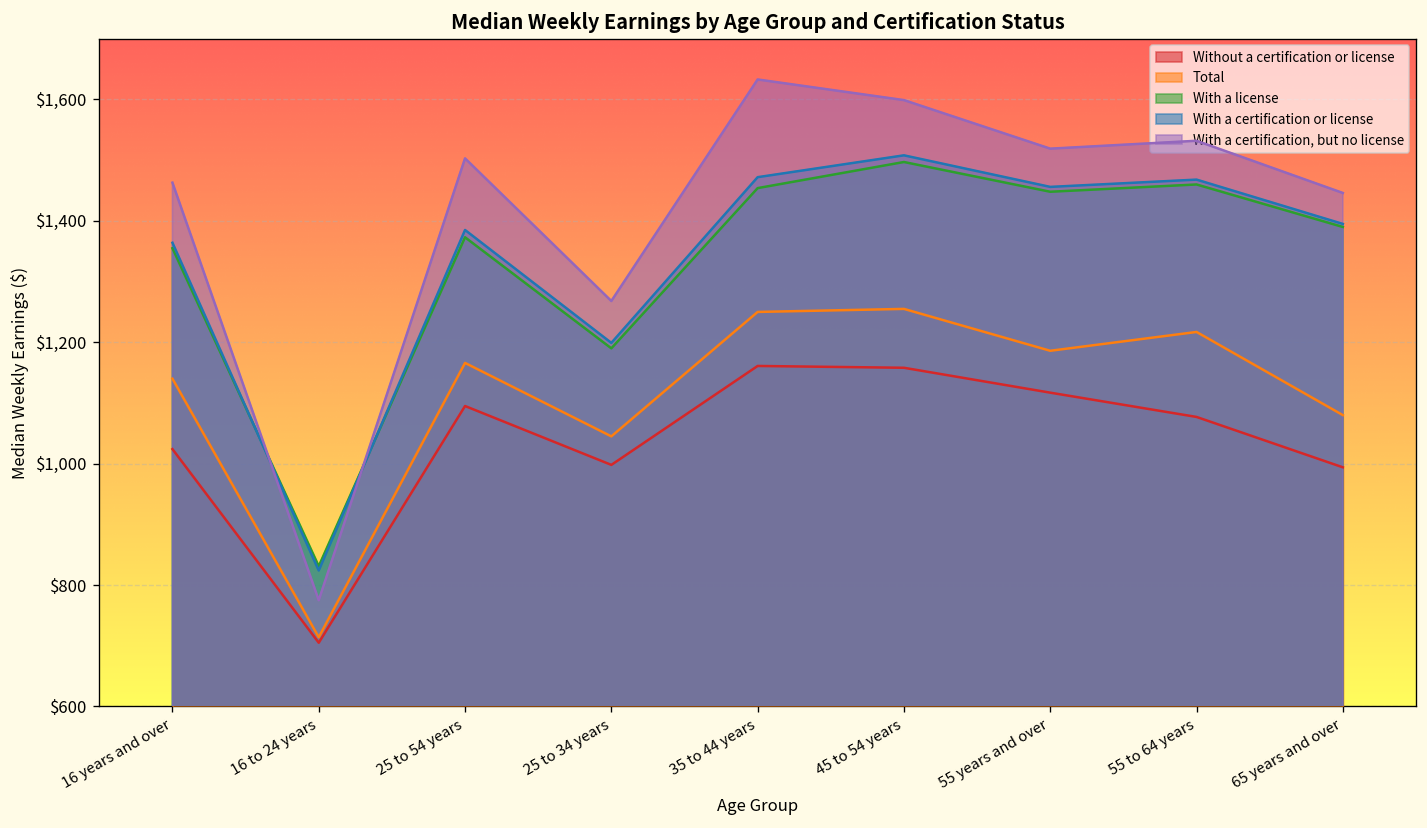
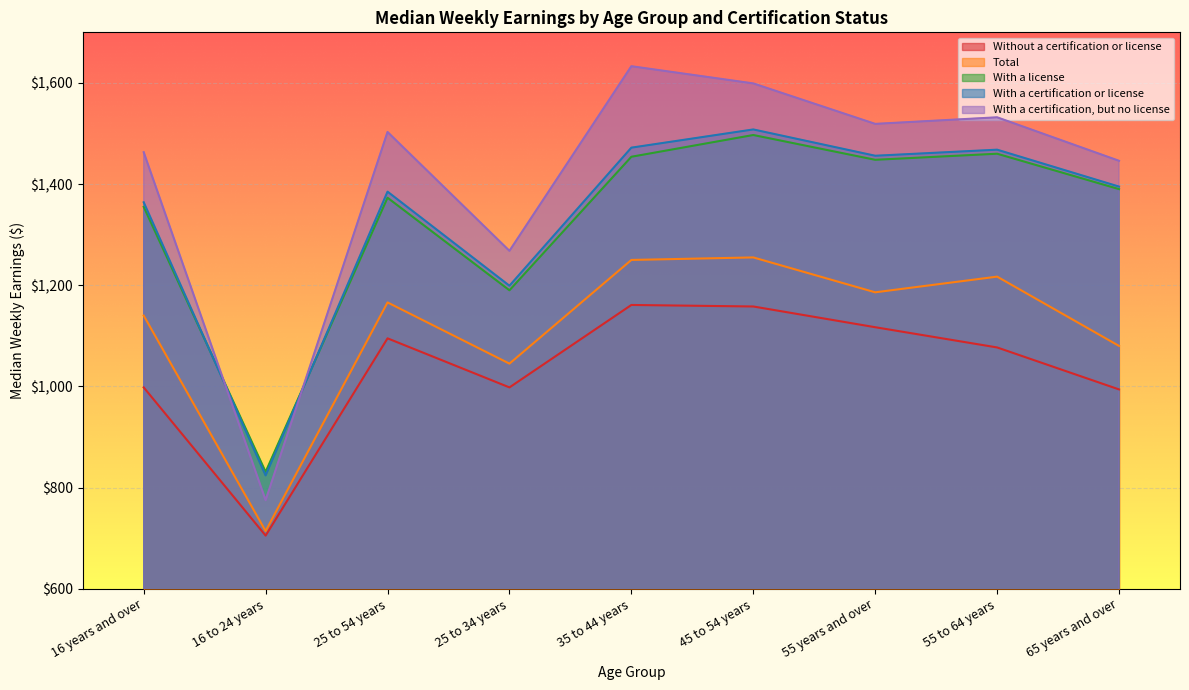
Without a certification or license, 16 years and over: $1,020 -> $1,000
